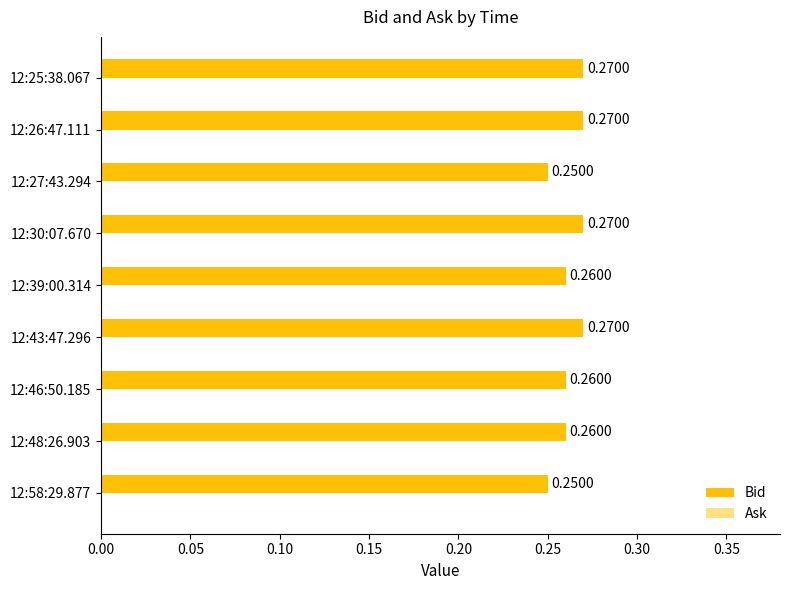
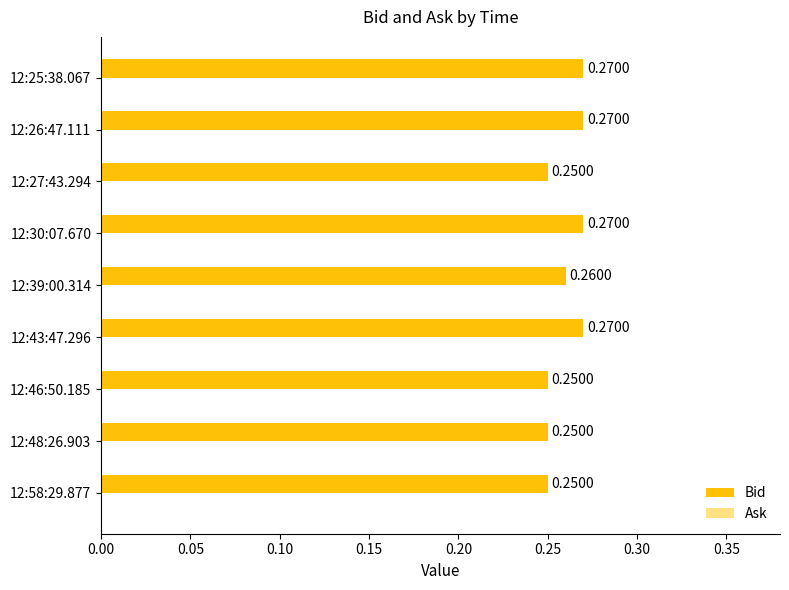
Bid, 12:46:50.185: 0.2600 -> 0.2500
Bid, 12:48:26.903: 0.2600 -> 0.2500
